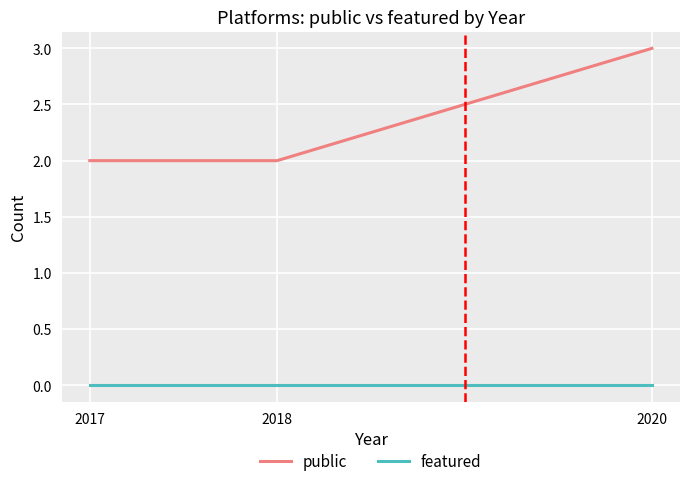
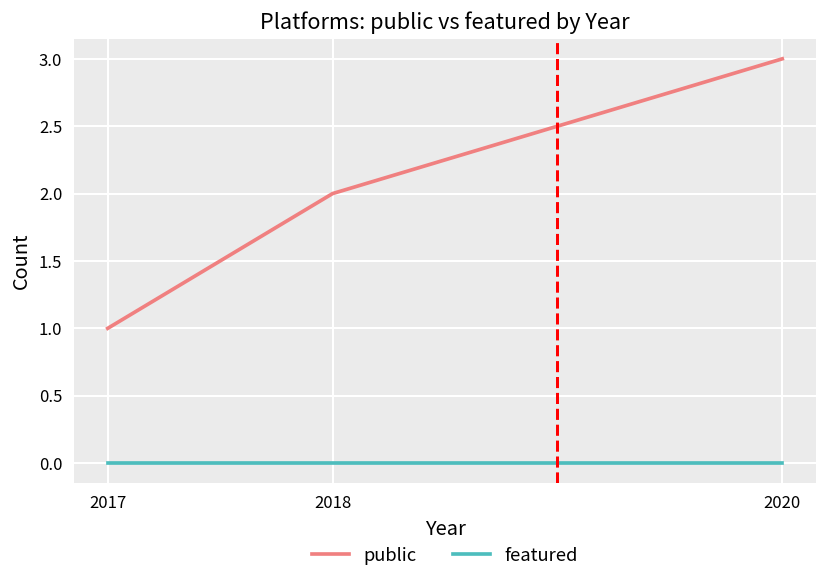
public, 2017: 2 -> 1
